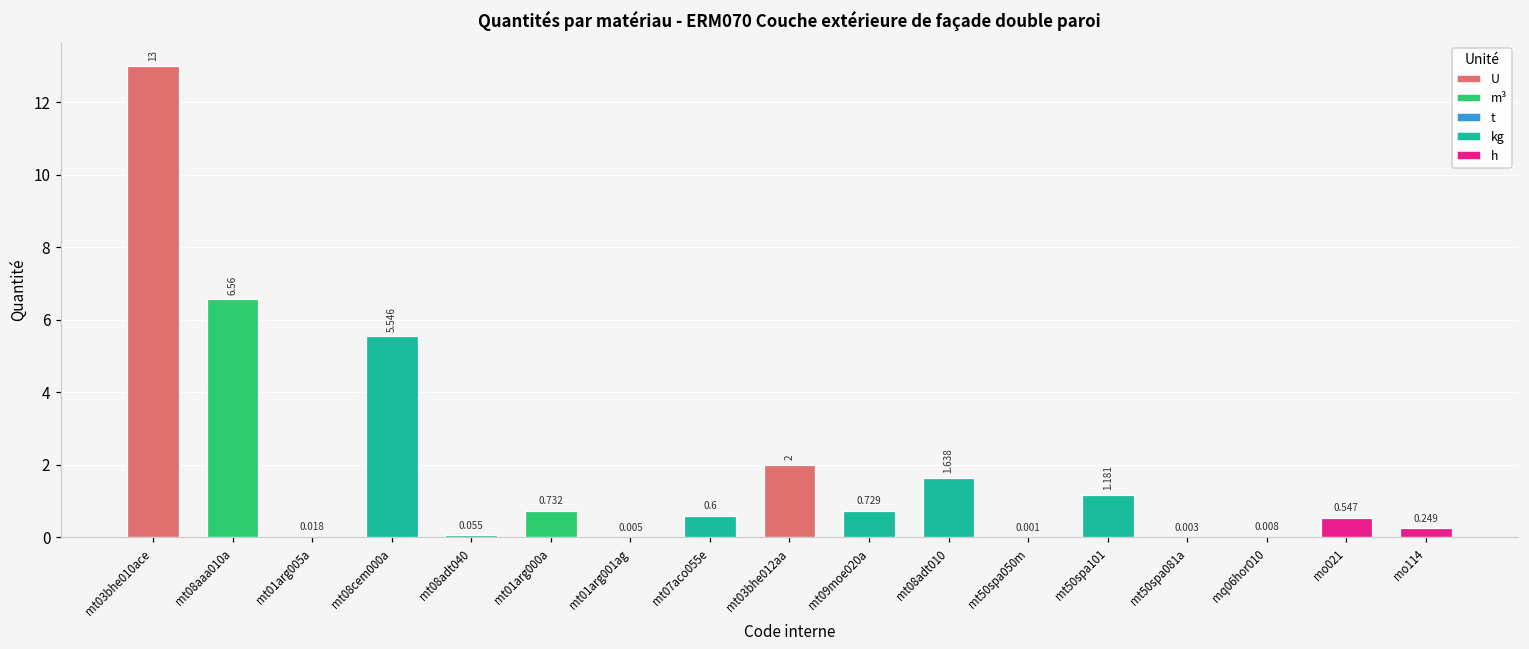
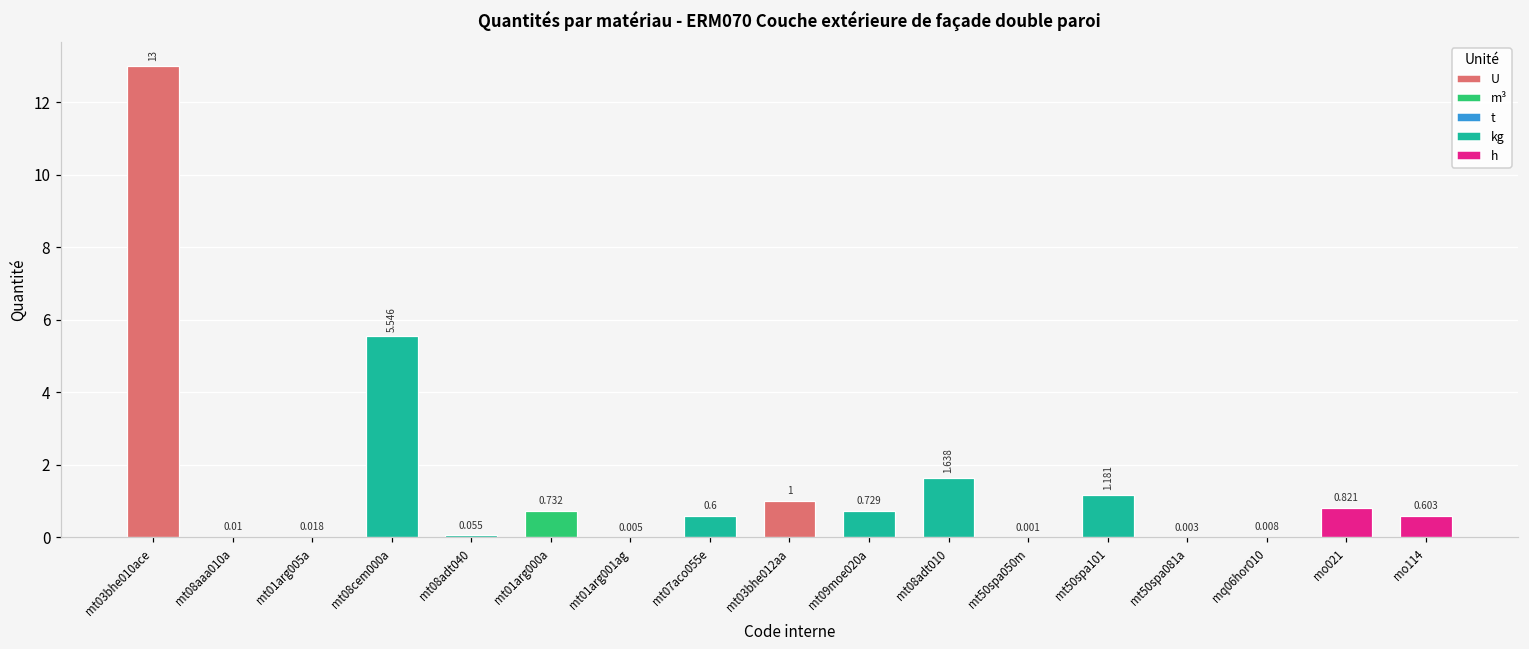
mt08aaa010a: 6.56 -> 0.01
mt03bhe012aa: 2 -> 1
mo021: 0.547 -> 0.821
mo114: 0.249 -> 0.603
